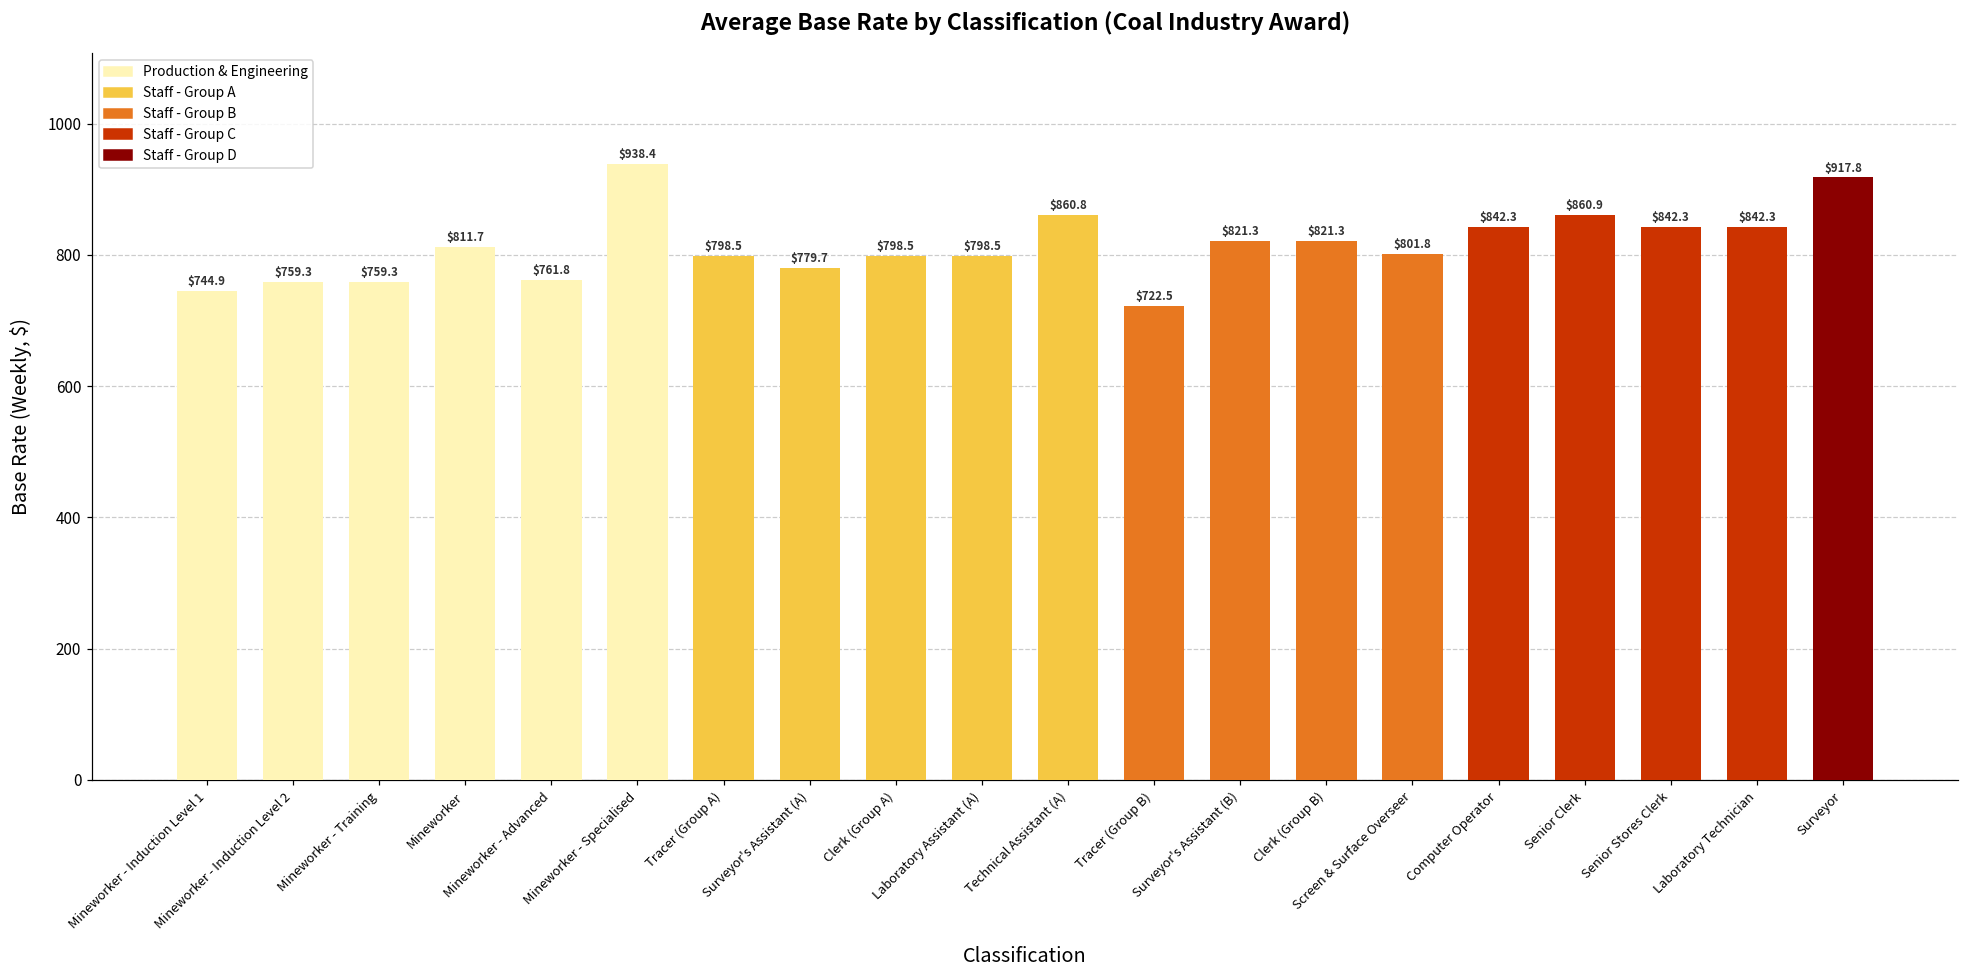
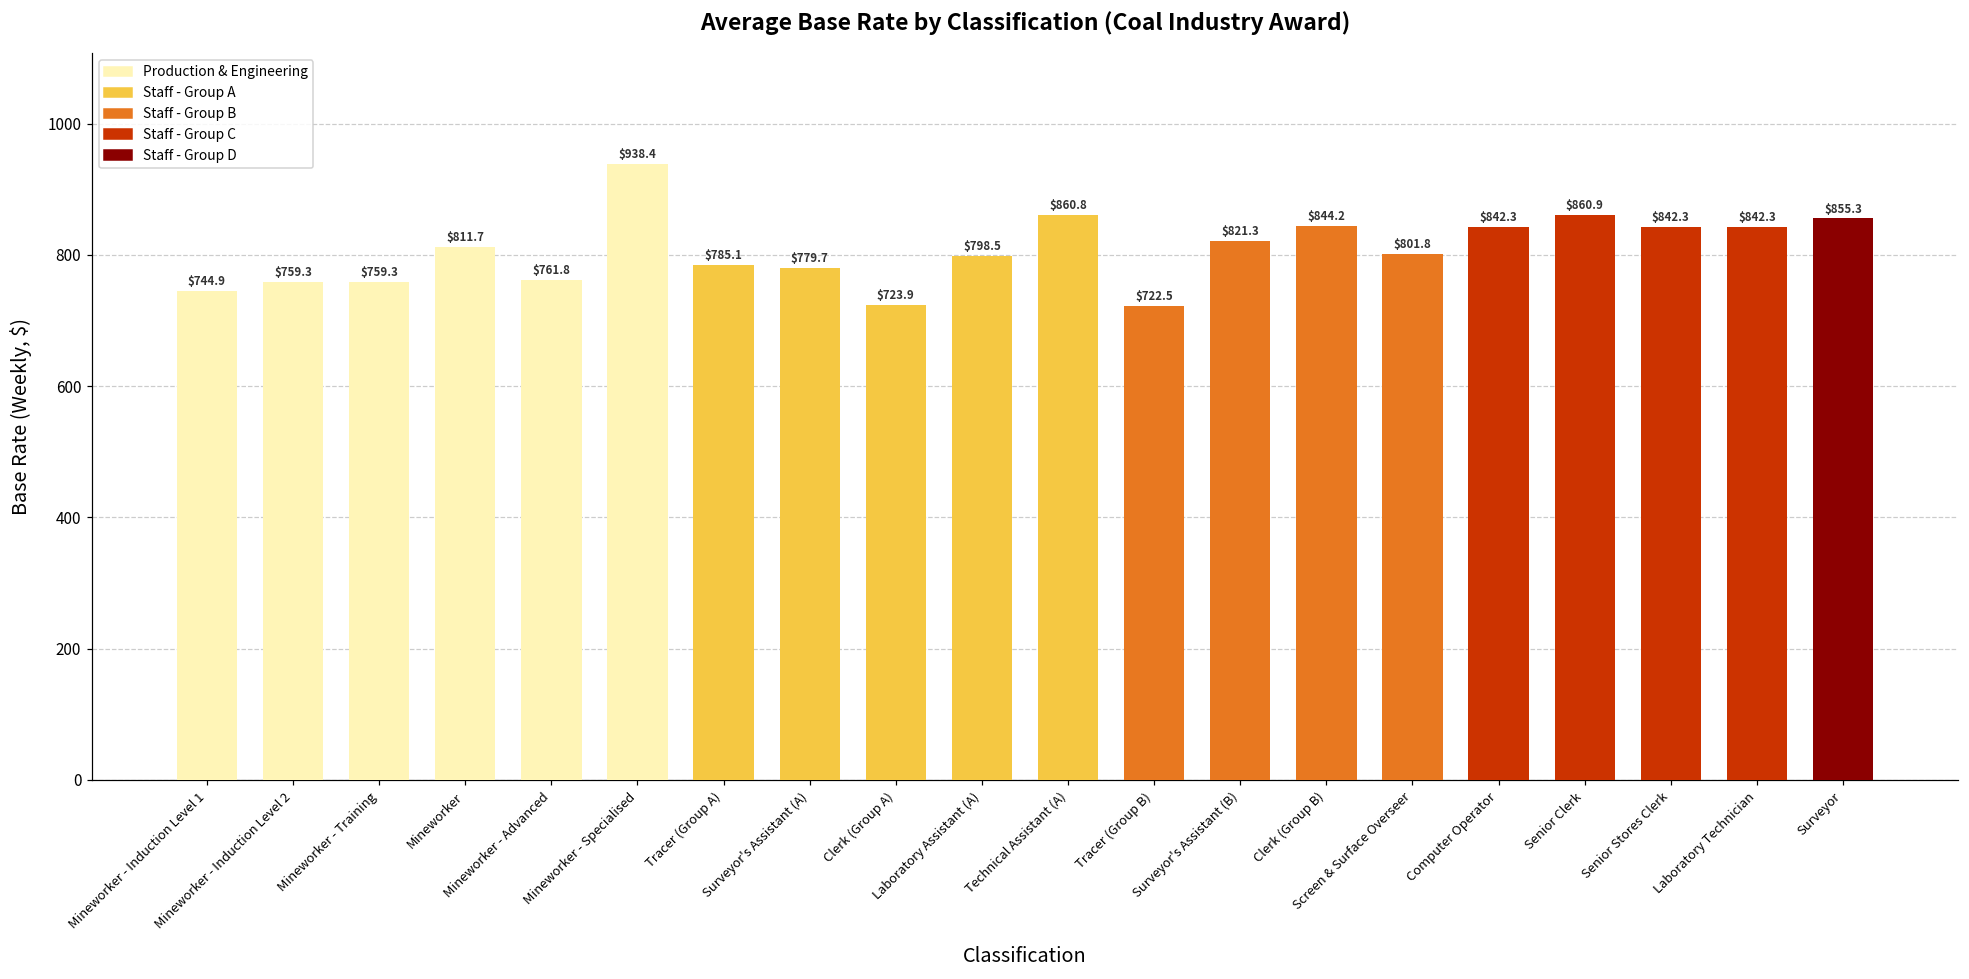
Tracer (Group A): $798.5 -> $785.1
Clerk (Group A): $798.5 -> $723.9
Clerk (Group B): $821.3 -> $844.2
Surveyor: $917.8 -> $855.3
